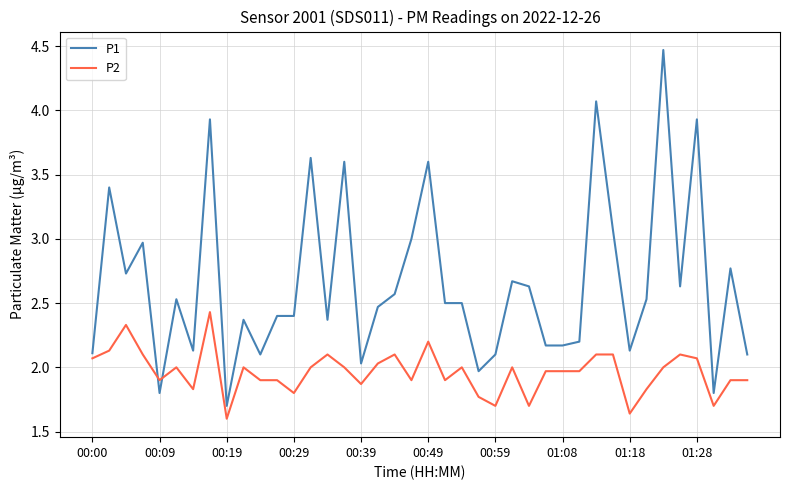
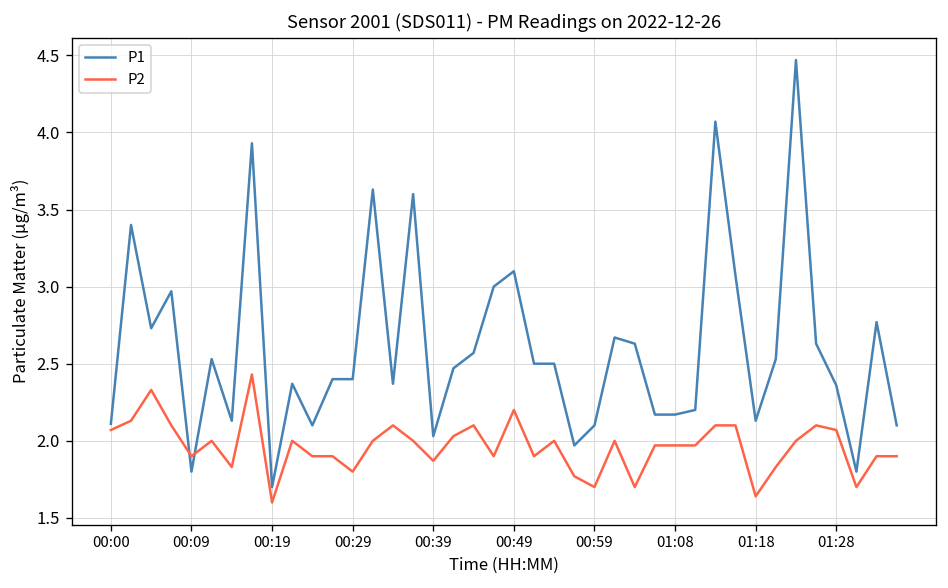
P1, 00:49: 3.6 -> 3.1
P1, 01:28: 3.93 -> 2.36
